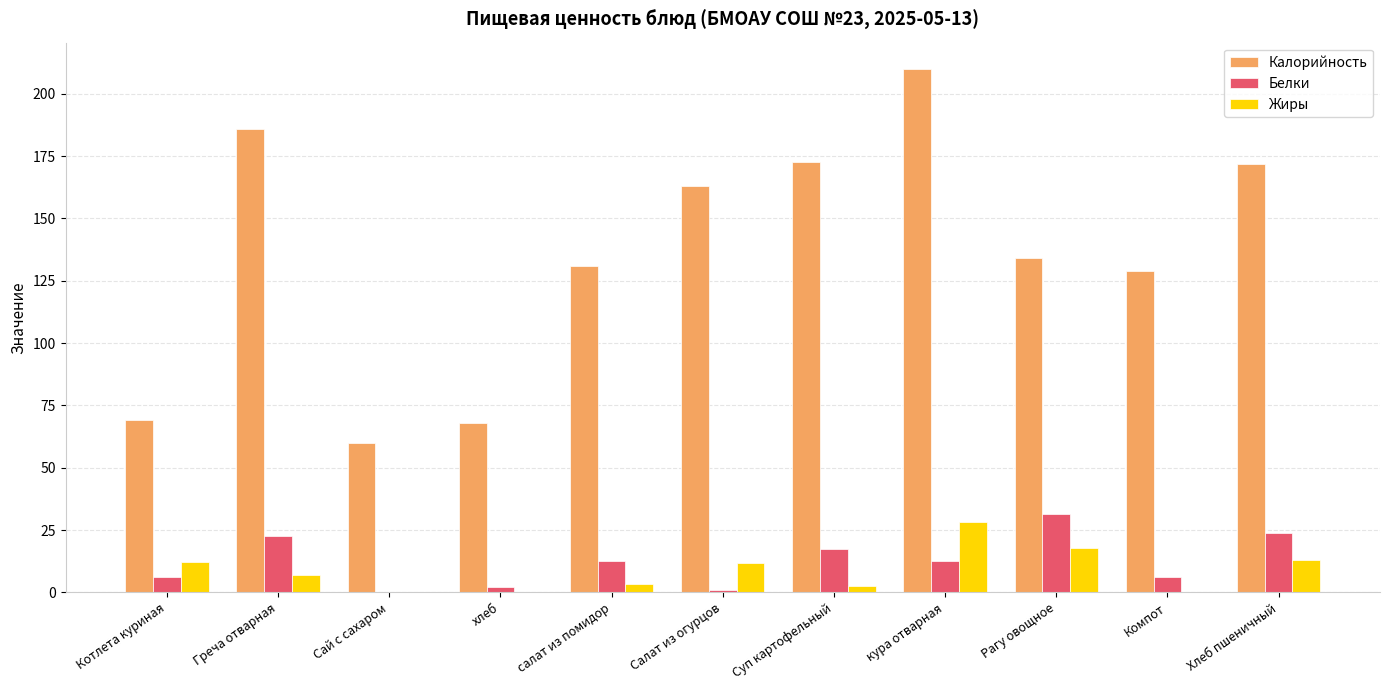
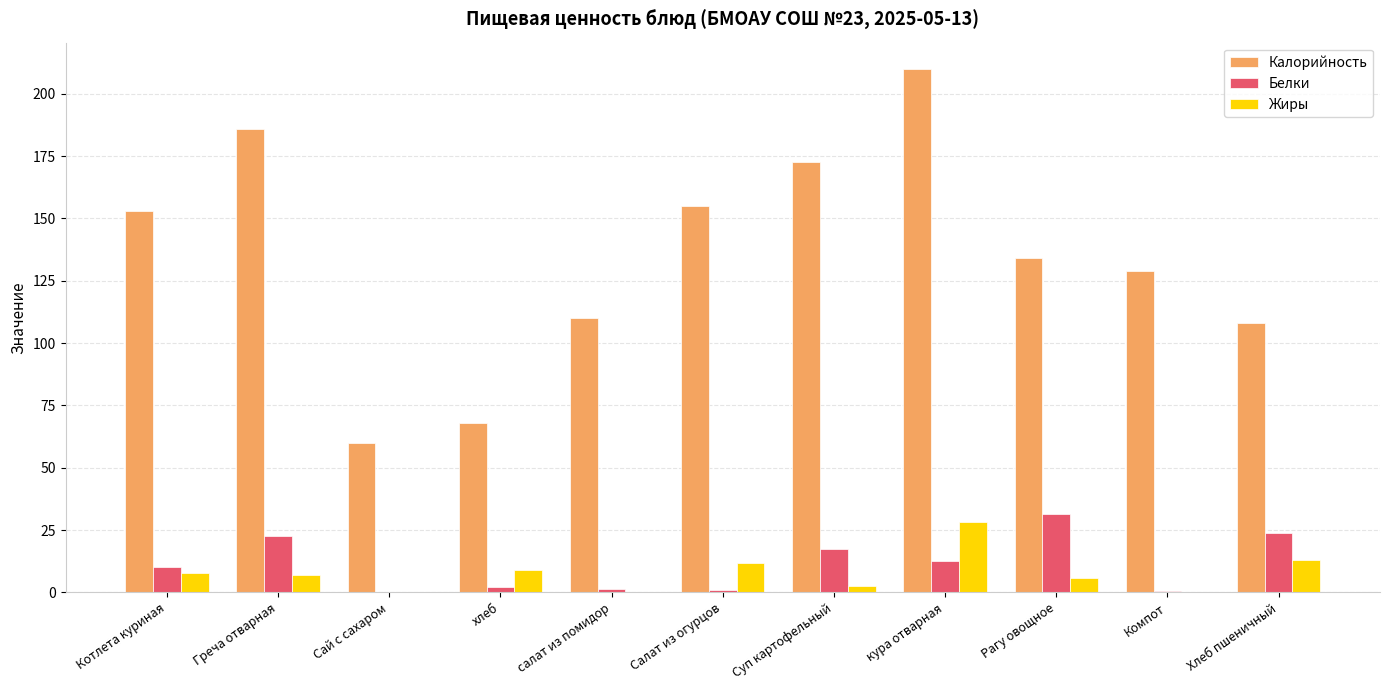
Калорийность, Котлета куриная: 69 -> 153
Белки, Котлета куриная: 6 -> 10
Жиры, Котлета куриная: 12 -> 8
Жиры, хлеб: 0 -> 9
Калорийность, салат из помидор: 131 -> 110
Белки, салат из помидор: 13 -> 1
Жиры, салат из помидор: 3 -> 0
Калорийность, Салат из огурцов: 163 -> 155
Жиры, Рагу овощное: 18 -> 6
Белки, Компот: 6 -> 1
Калорийность, Хлеб пшеничный: 172 -> 108
